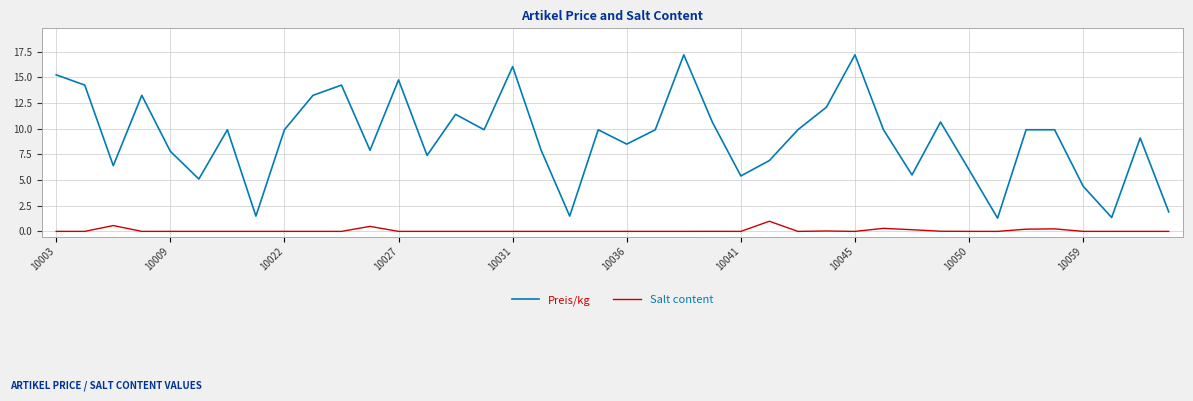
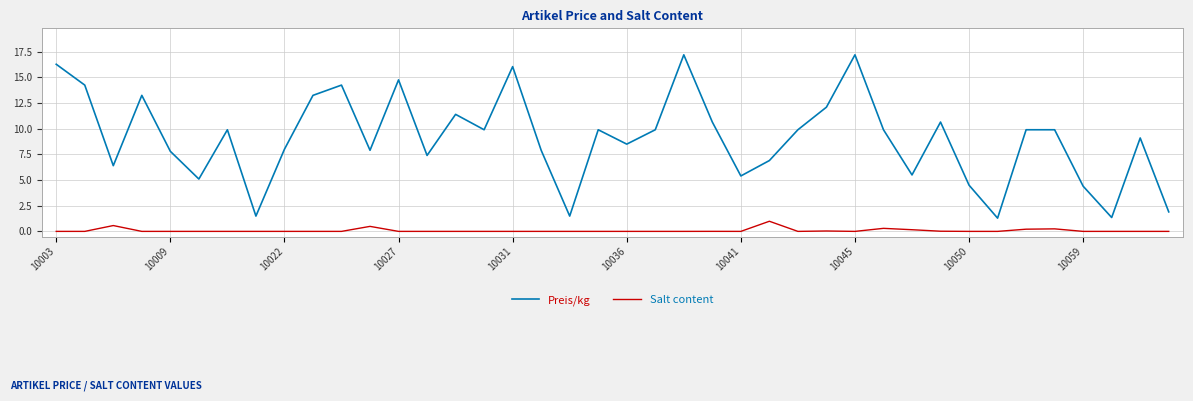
Preis/kg, 10003: 15.3 -> 16.3
Preis/kg, 10022: 9.9 -> 8.0
Preis/kg, 10050: 6.0 -> 4.5
